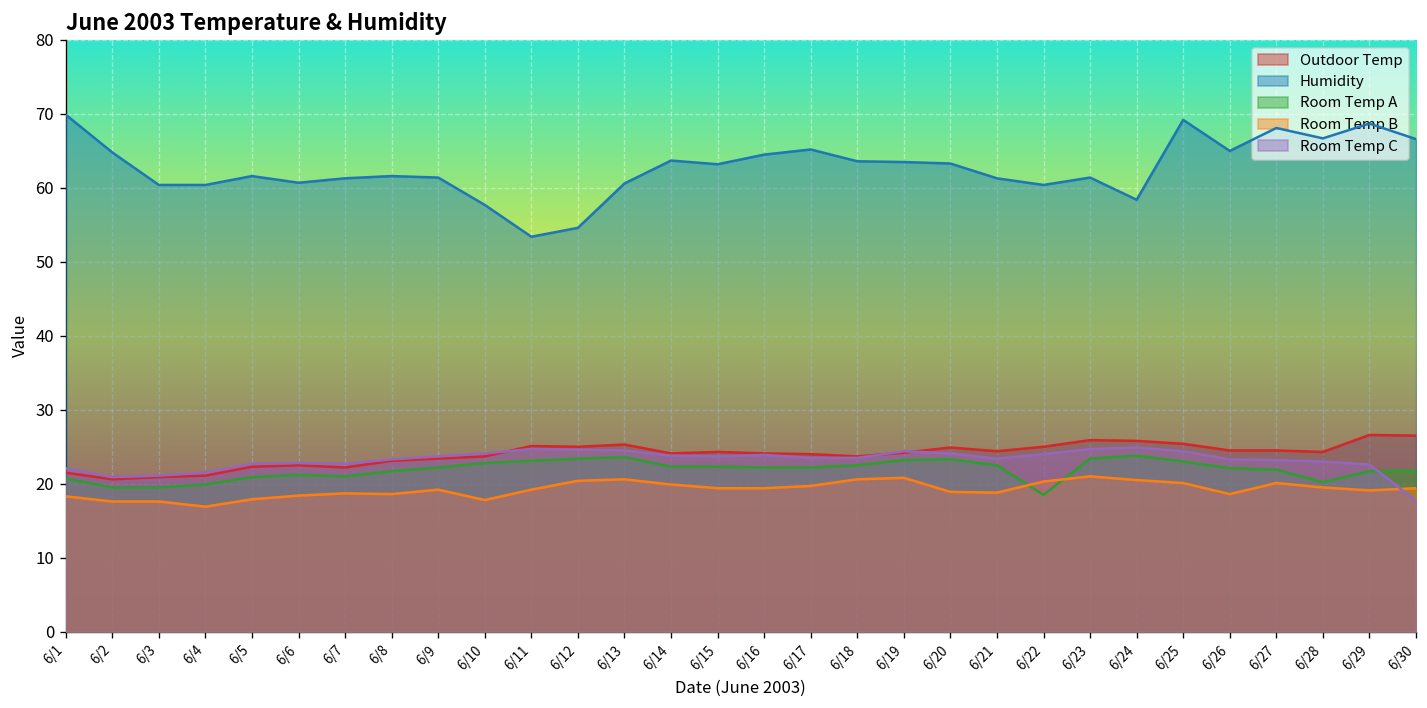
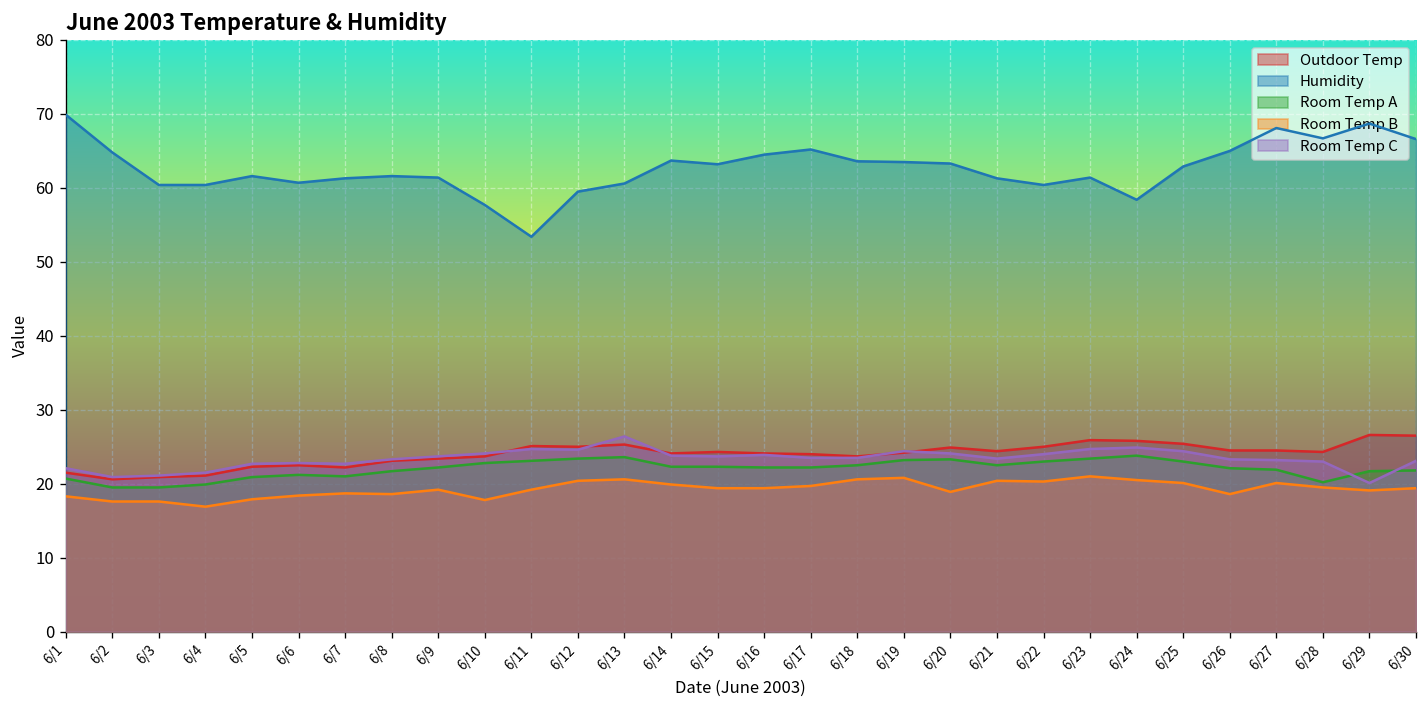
Humidity, 6/12: 55 -> 60
Room Temp C, 6/13: 25 -> 26
Room Temp B, 6/21: 19 -> 20
Room Temp A, 6/22: 19 -> 23
Humidity, 6/25: 69 -> 63
Room Temp C, 6/29: 23 -> 20
Room Temp C, 6/30: 18 -> 23
